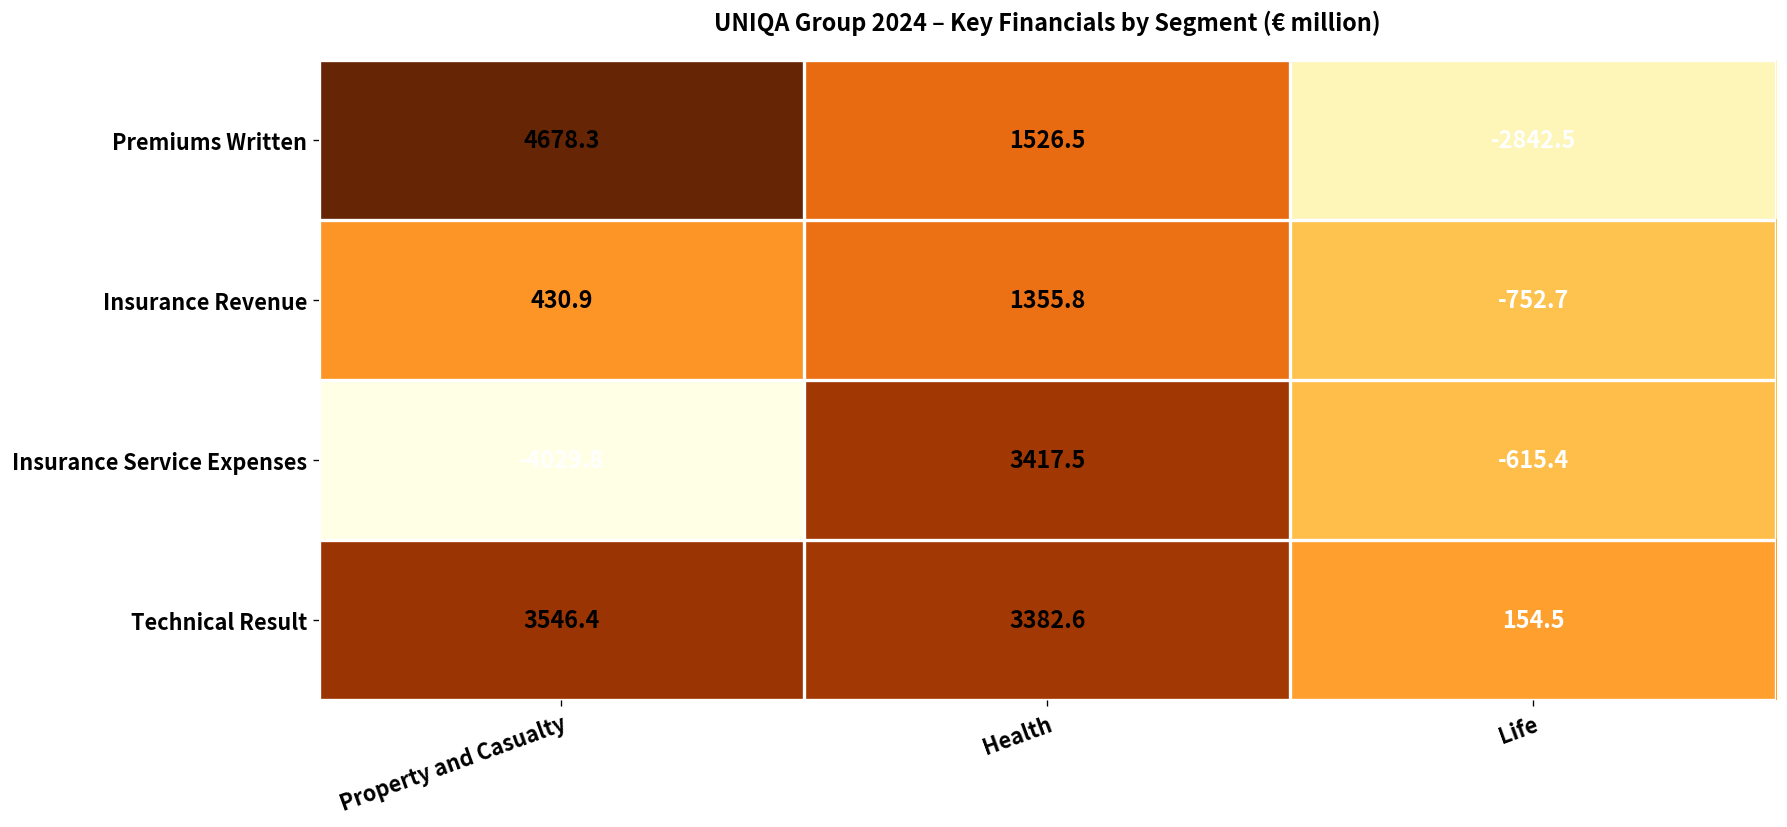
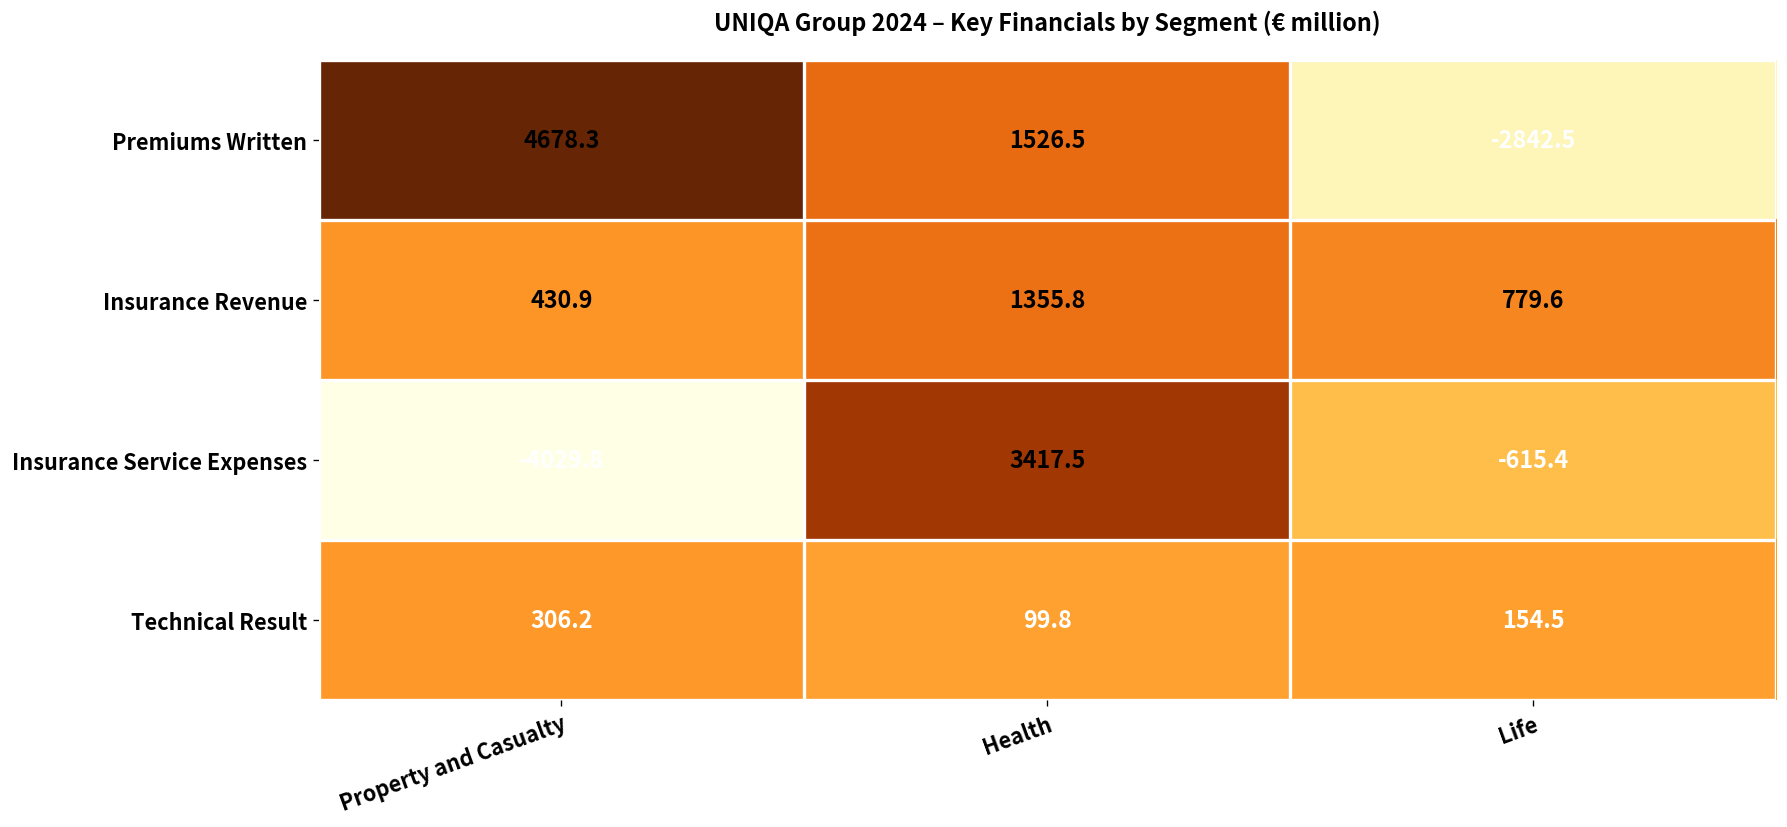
Insurance Revenue, Life: -752.7 -> 779.6
Technical Result, Property and Casualty: 3546.4 -> 306.2
Technical Result, Health: 3382.6 -> 99.8
